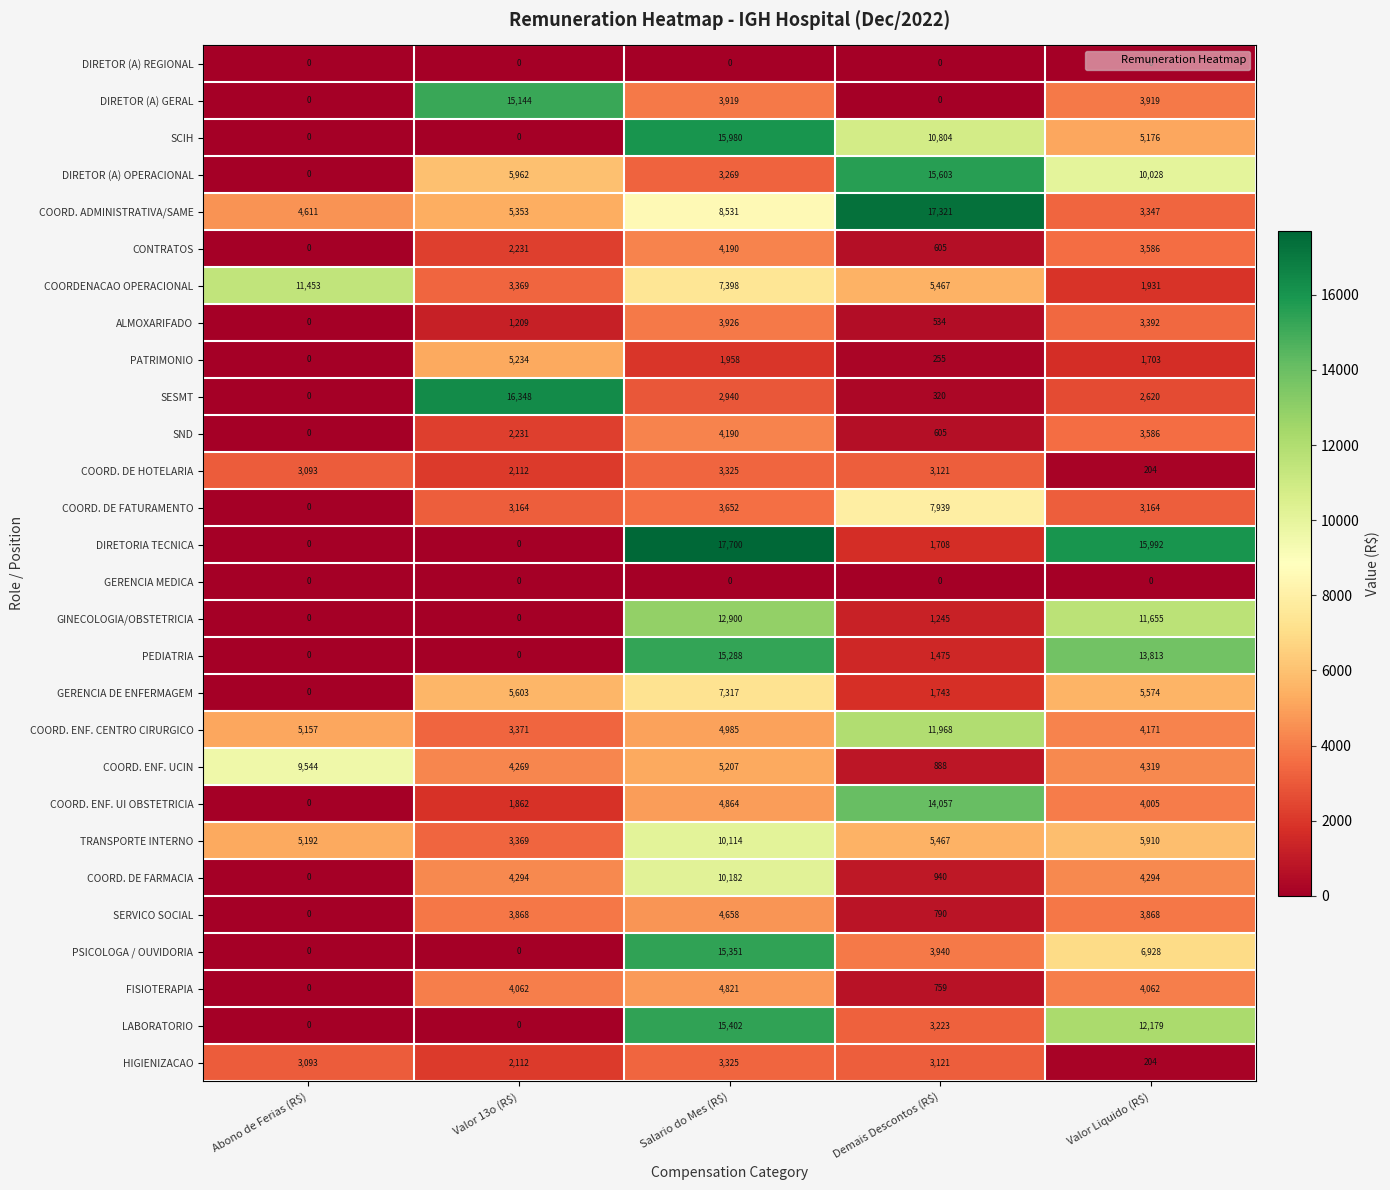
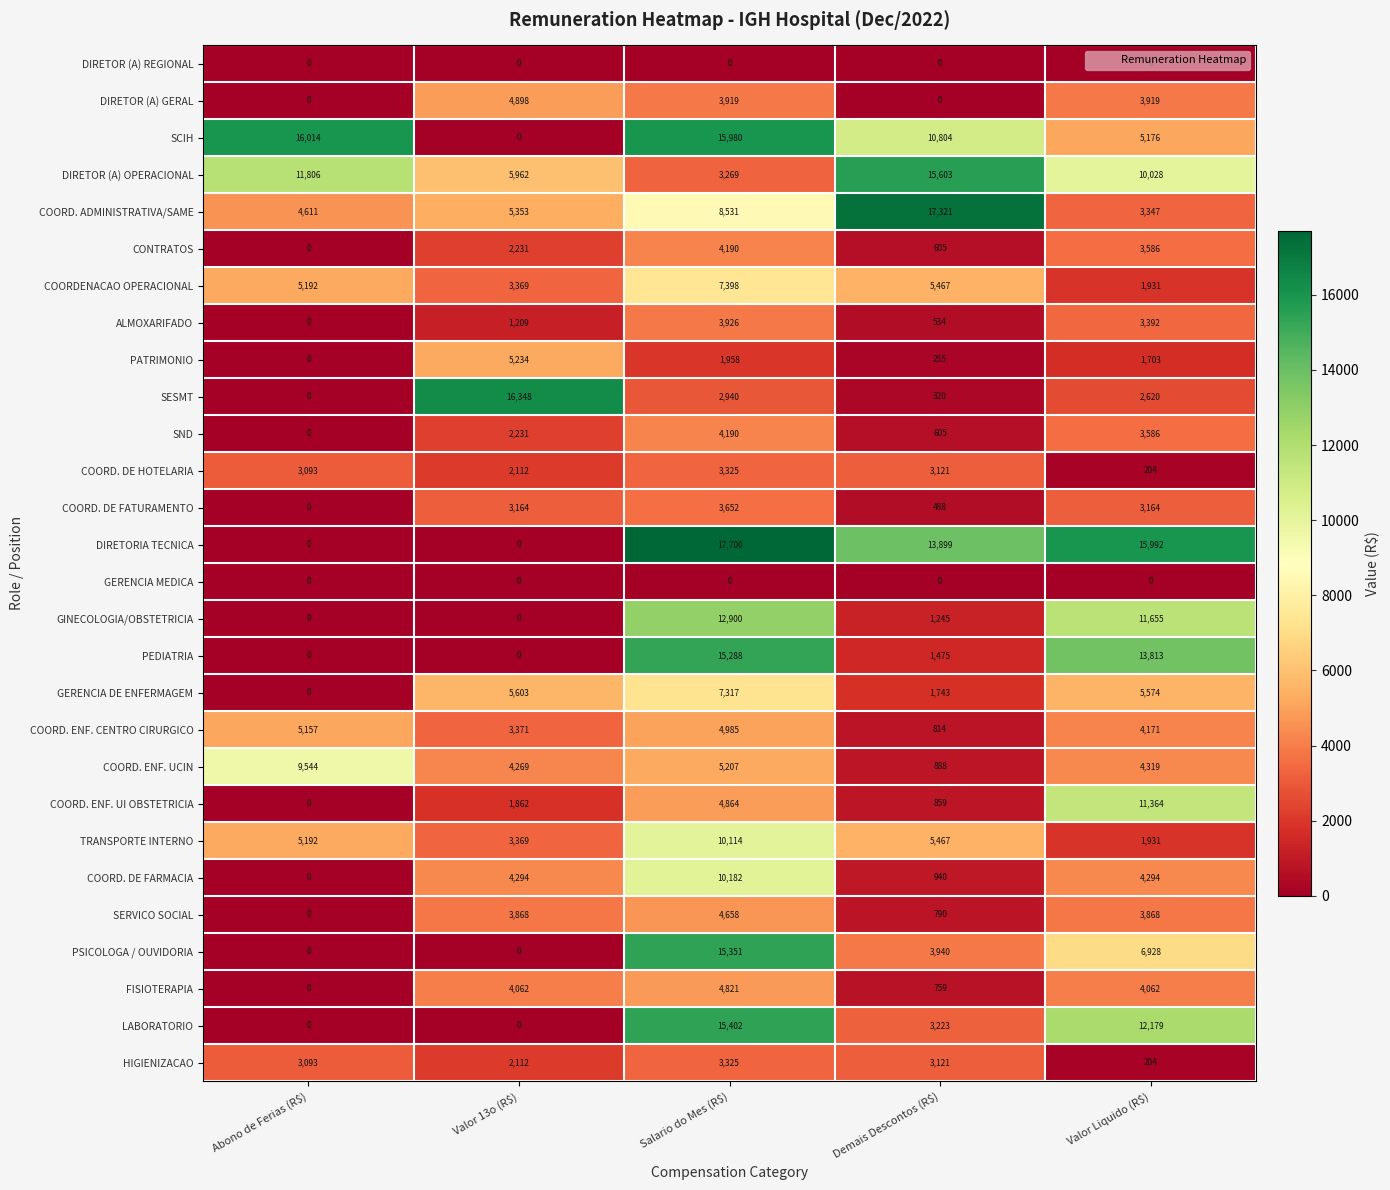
DIRETOR (A) GERAL, Valor 13o (R$): 15,144 -> 4,898
SCIH, Abono de Ferias (R$): 0 -> 16,014
DIRETOR (A) OPERACIONAL, Abono de Ferias (R$): 0 -> 11,806
COORDENACAO OPERACIONAL, Abono de Ferias (R$): 11,453 -> 5,192
COORD. DE FATURAMENTO, Demais Descontos (R$): 7,939 -> 488
DIRETORIA TECNICA, Demais Descontos (R$): 1,708 -> 13,899
COORD. ENF. CENTRO CIRURGICO, Demais Descontos (R$): 11,968 -> 814
COORD. ENF. UI OBSTETRICIA, Demais Descontos (R$): 14,057 -> 859
COORD. ENF. UI OBSTETRICIA, Valor Liquido (R$): 4,005 -> 11,364
TRANSPORTE INTERNO, Valor Liquido (R$): 5,910 -> 1,931
